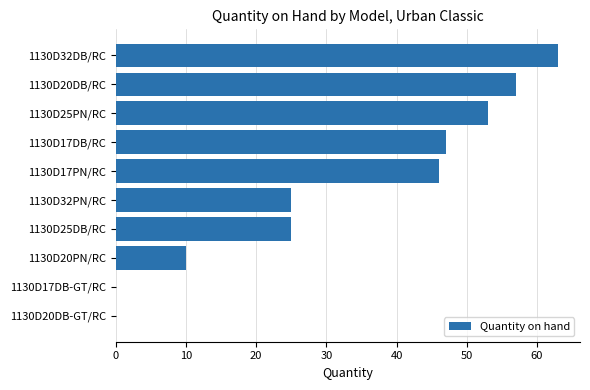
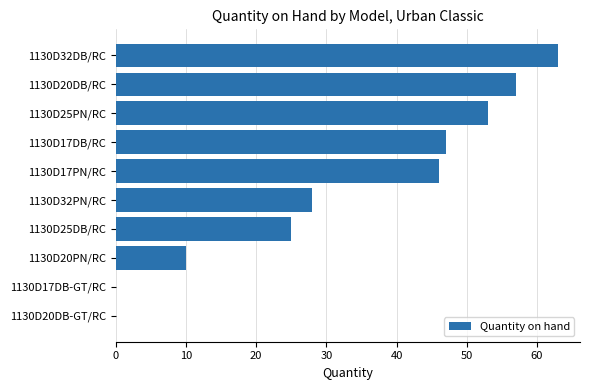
1130D32PN/RC: 25 -> 28
